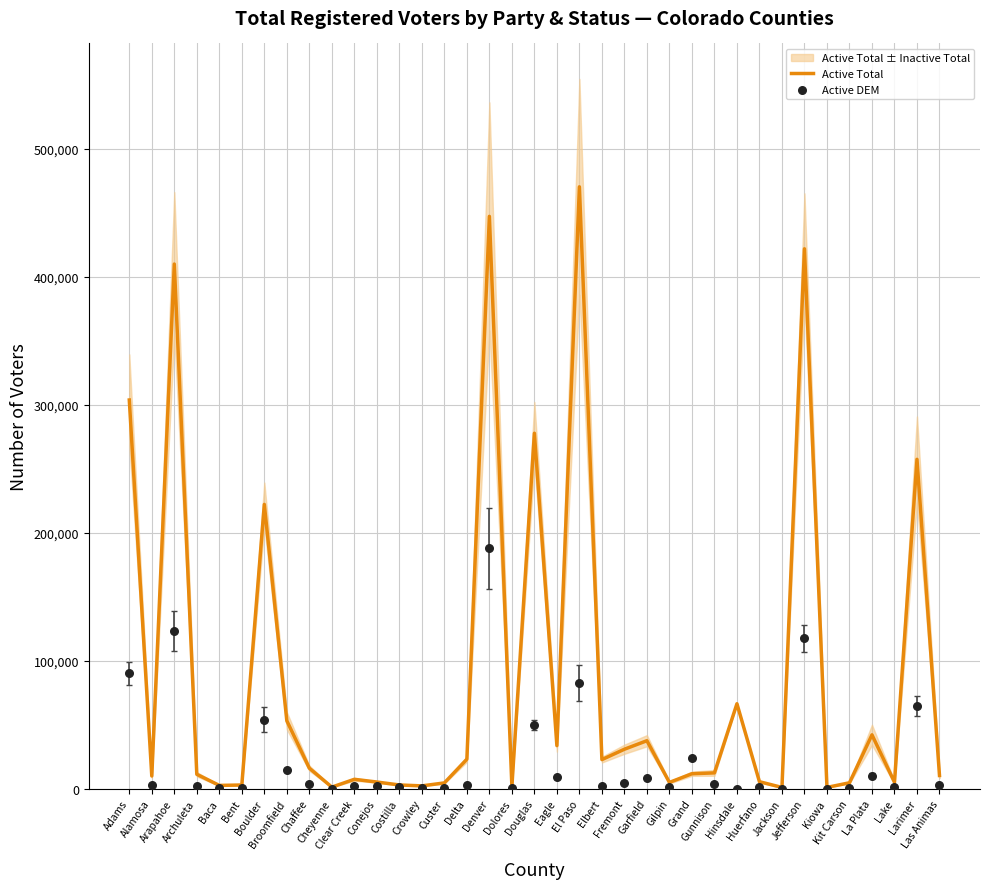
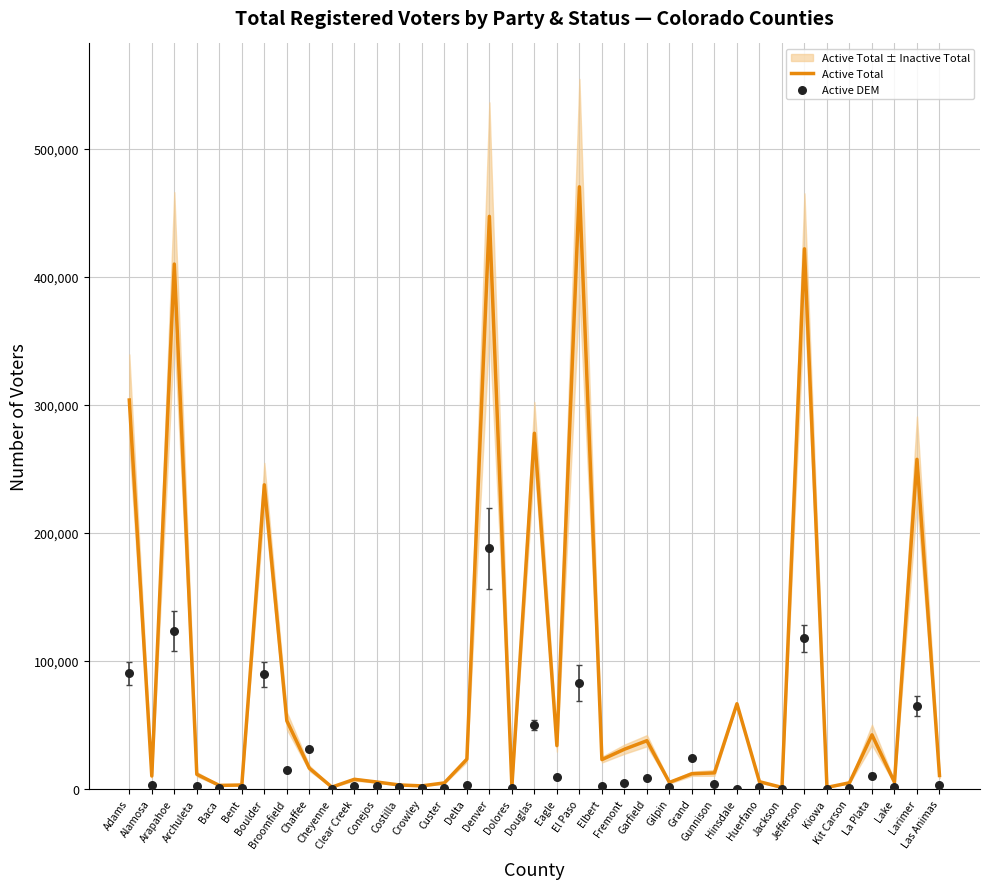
Active Total, Boulder: 222,000 -> 237,000
Active DEM, Boulder: 54,000 -> 89,000
Active DEM, Chaffee: 4,000 -> 31,000
